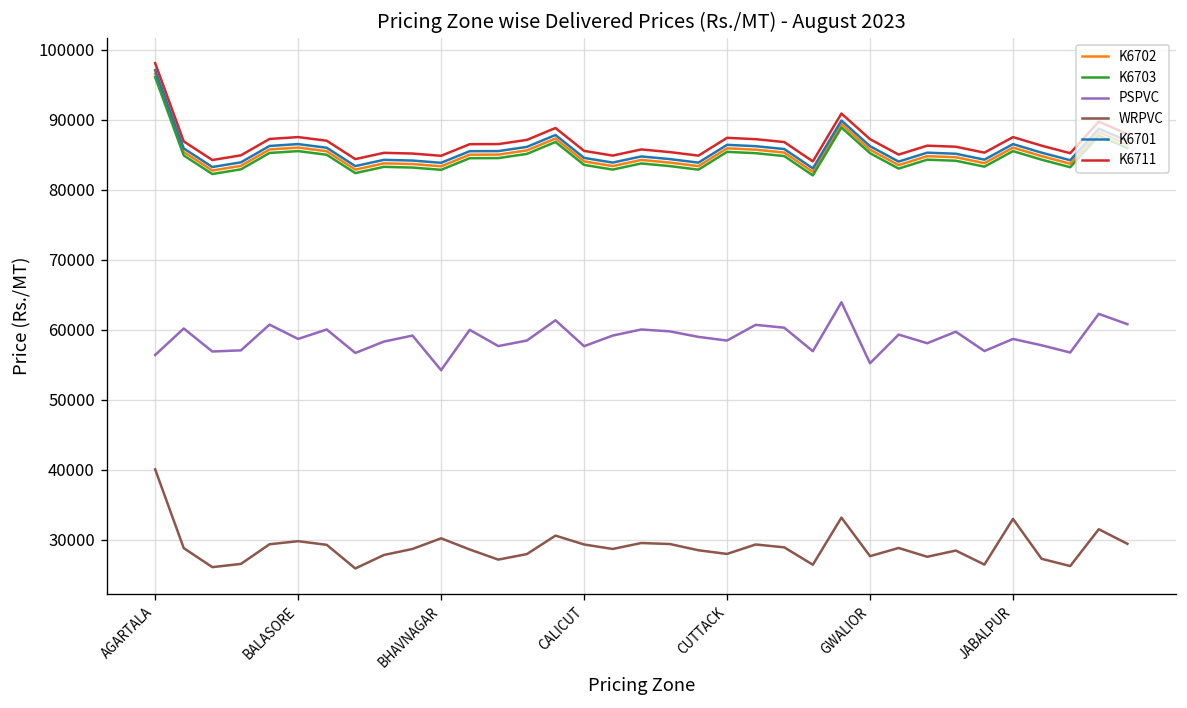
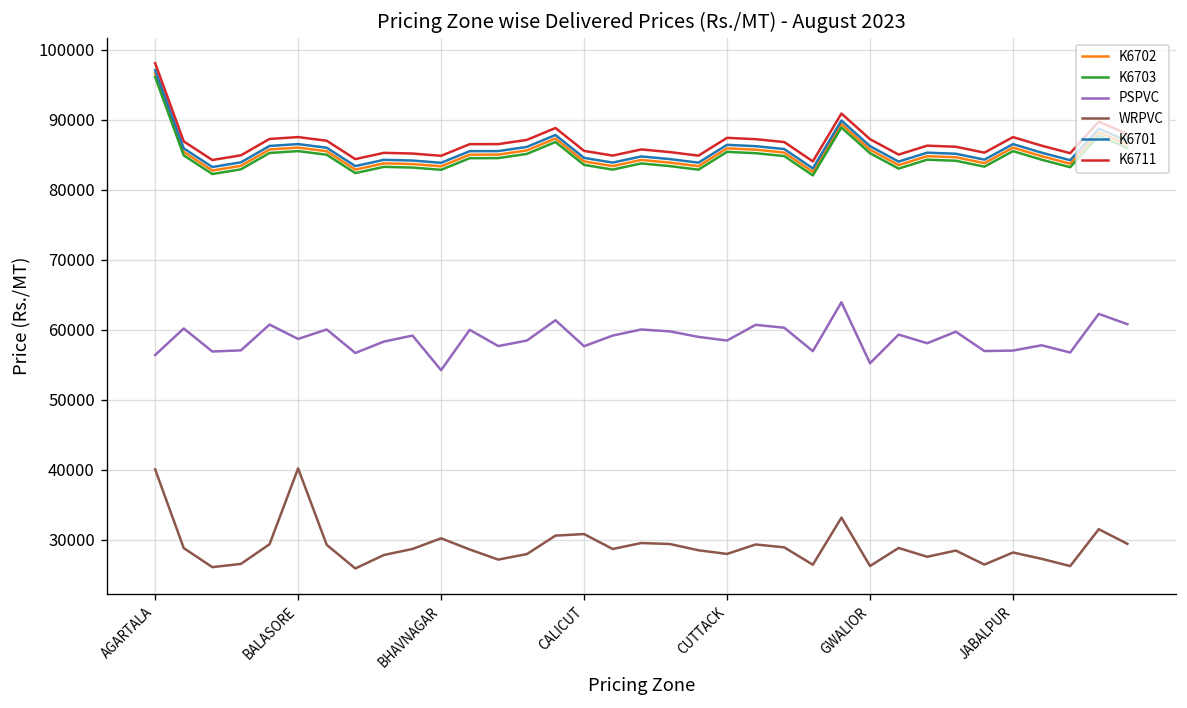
WRPVC, BALASORE: 30000 -> 40000
WRPVC, CALICUT: 29000 -> 31000
WRPVC, GWALIOR: 28000 -> 26000
PSPVC, JABALPUR: 59000 -> 57000
WRPVC, JABALPUR: 33000 -> 28000
